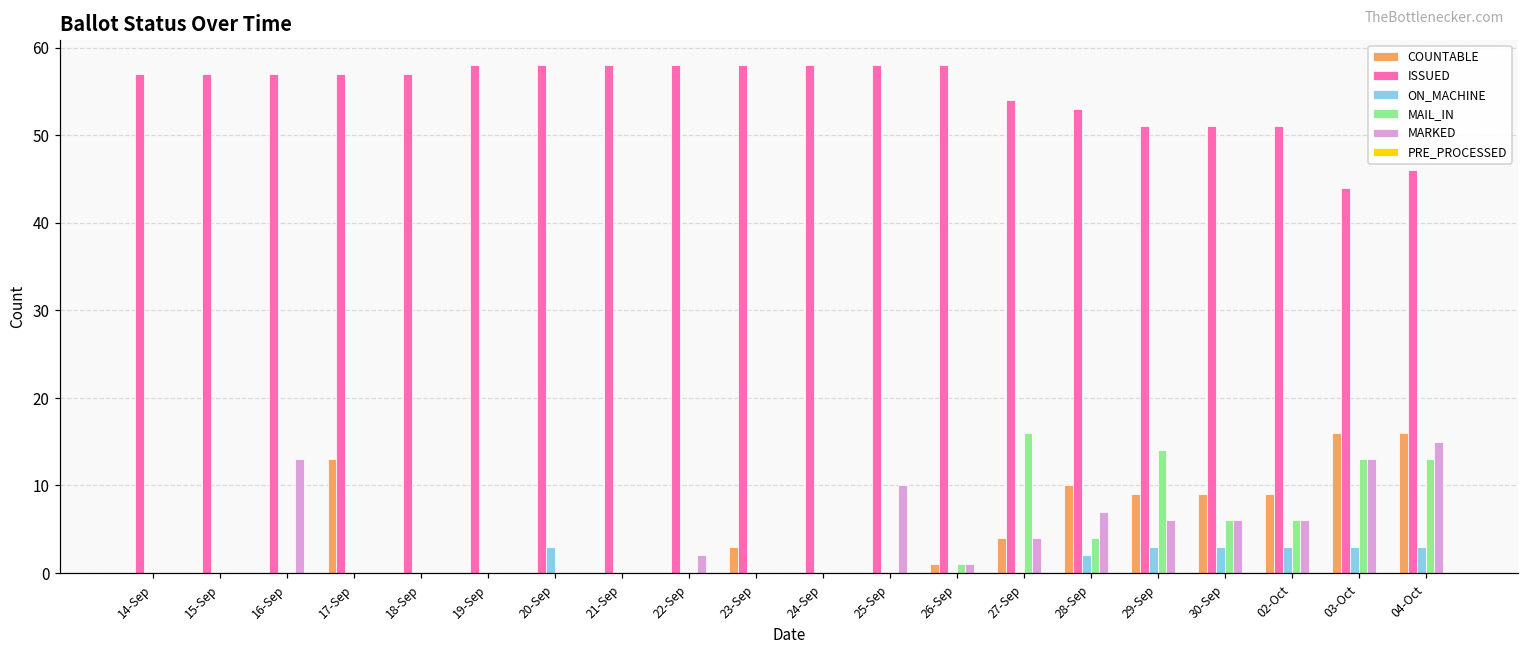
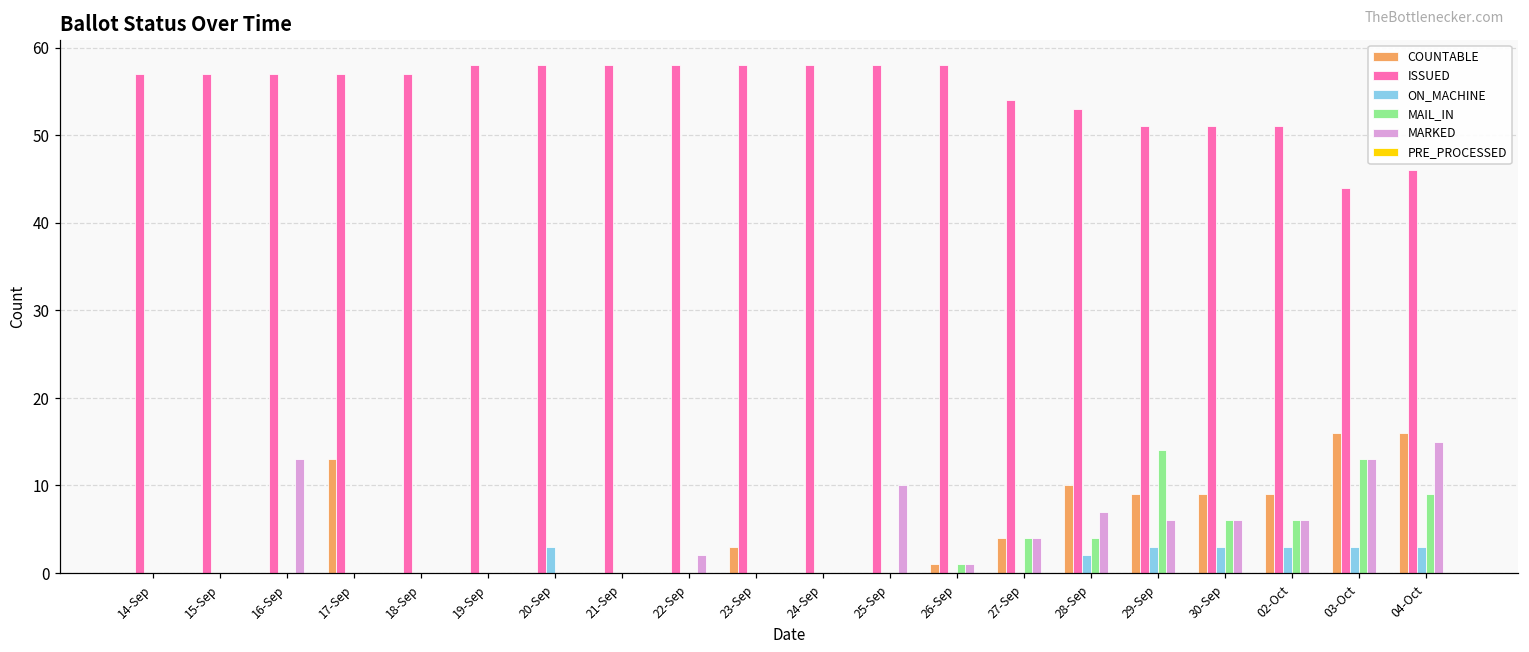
MAIL_IN, 27-Sep: 16 -> 4
MAIL_IN, 04-Oct: 13 -> 9
